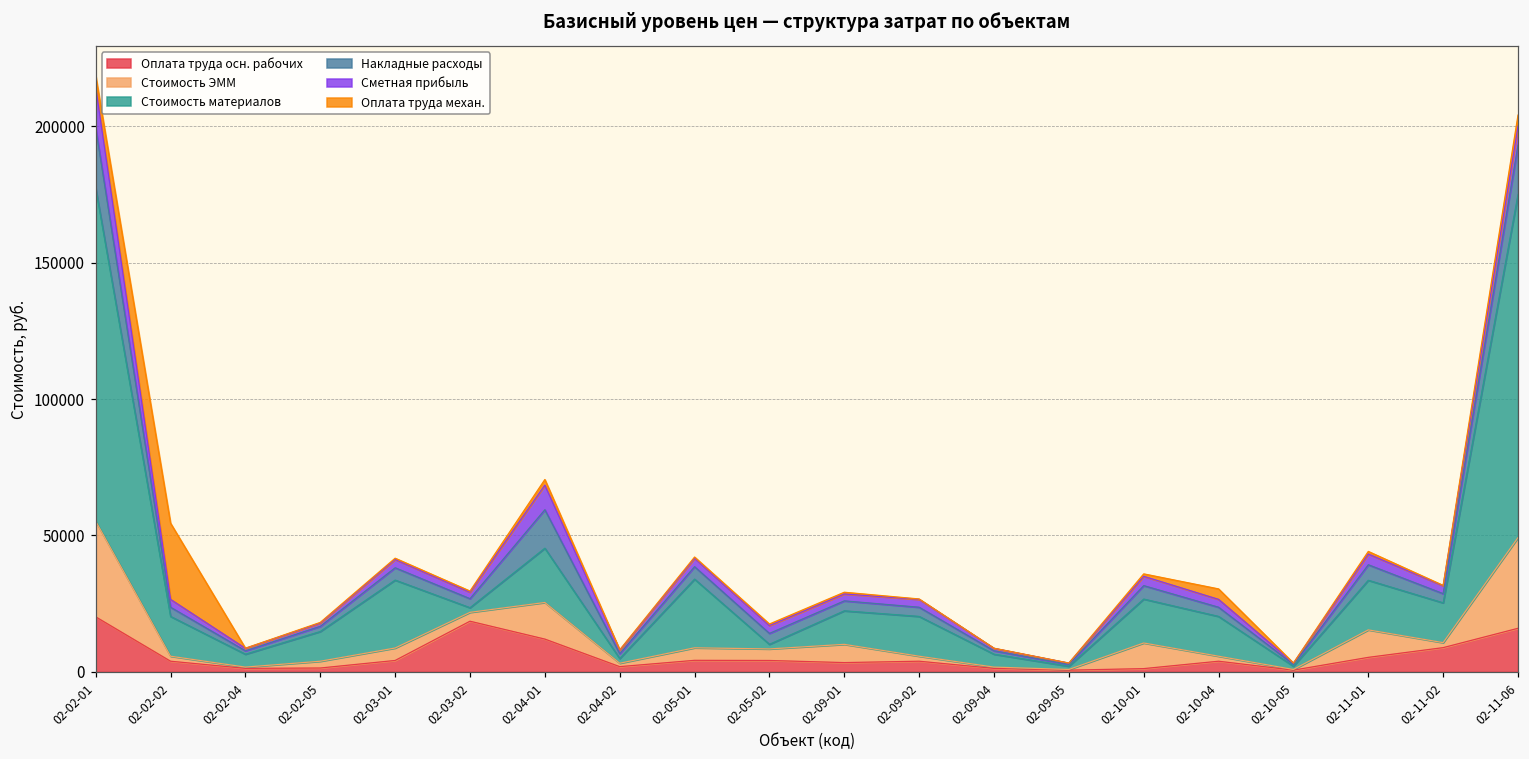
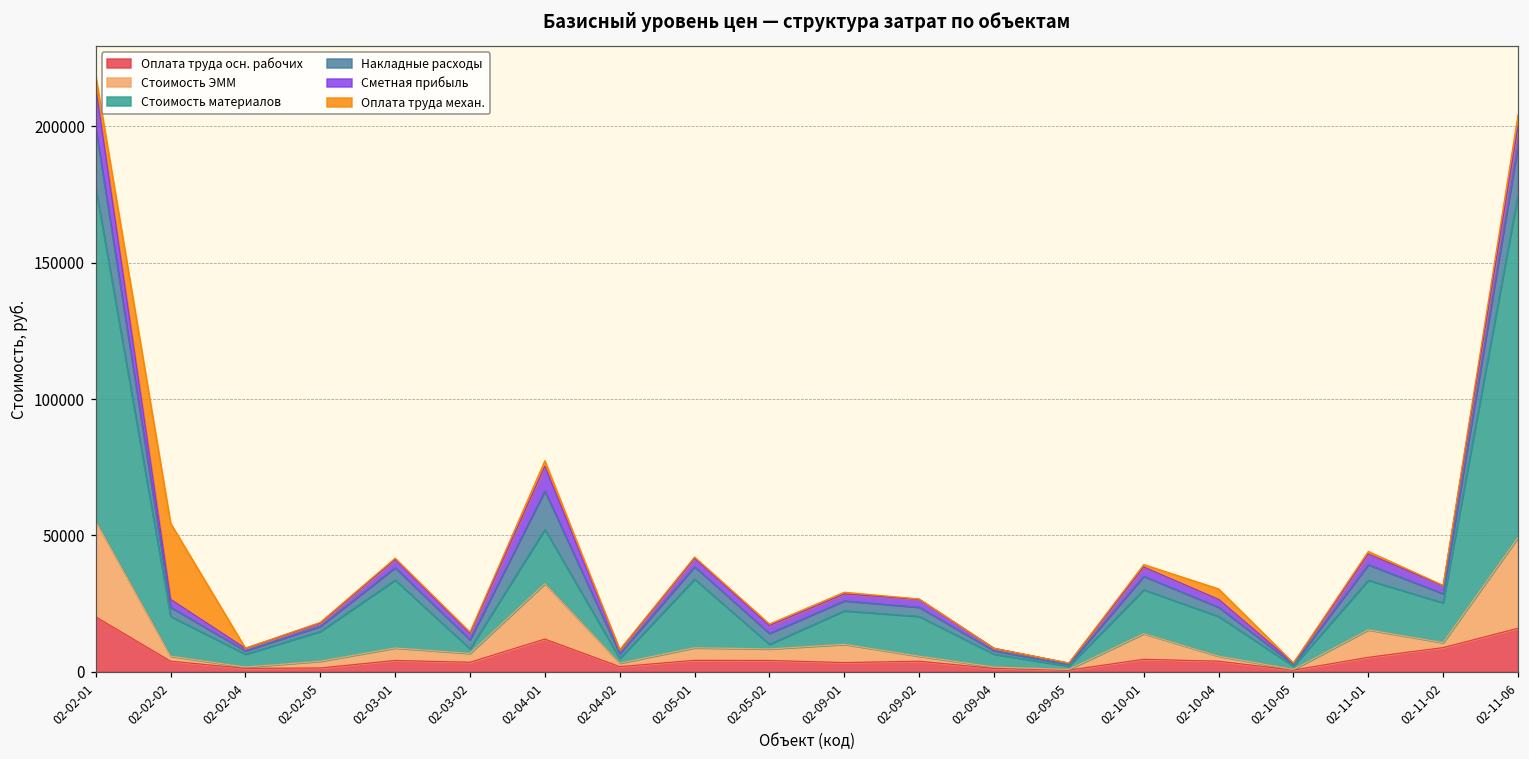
Оплата труда осн. рабочих, 02-03-02: 19000 -> 4000
Стоимость ЭММ, 02-04-01: 13000 -> 20000
Оплата труда осн. рабочих, 02-10-01: 1000 -> 5000
